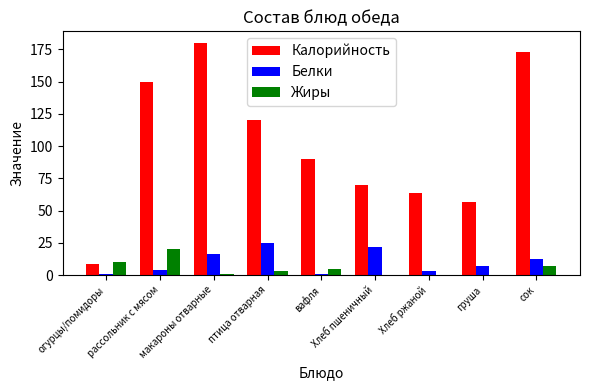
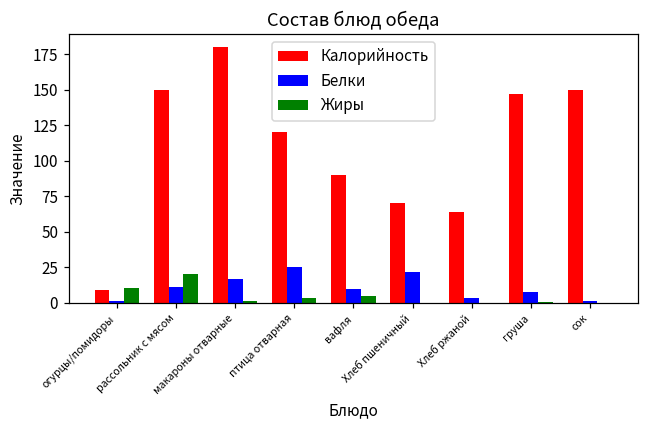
Белки, рассольник с мясом: 4 -> 11
Белки, вафля: 1 -> 10
Калорийность, груша: 57 -> 147
Калорийность, сок: 173 -> 150
Белки, сок: 13 -> 1
Жиры, сок: 7 -> 0
